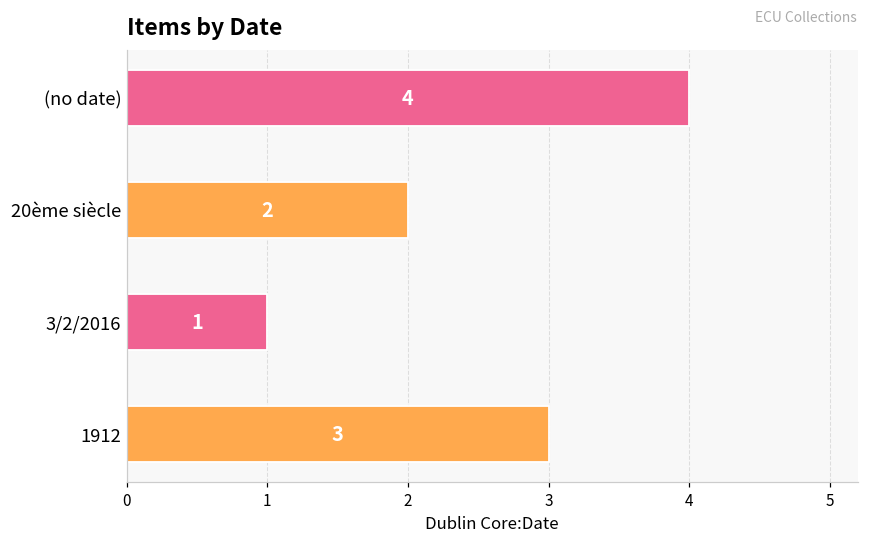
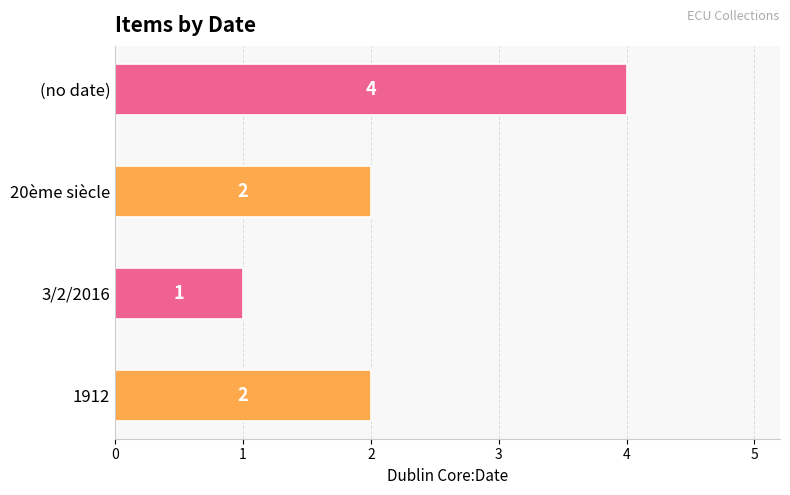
1912: 3 -> 2
